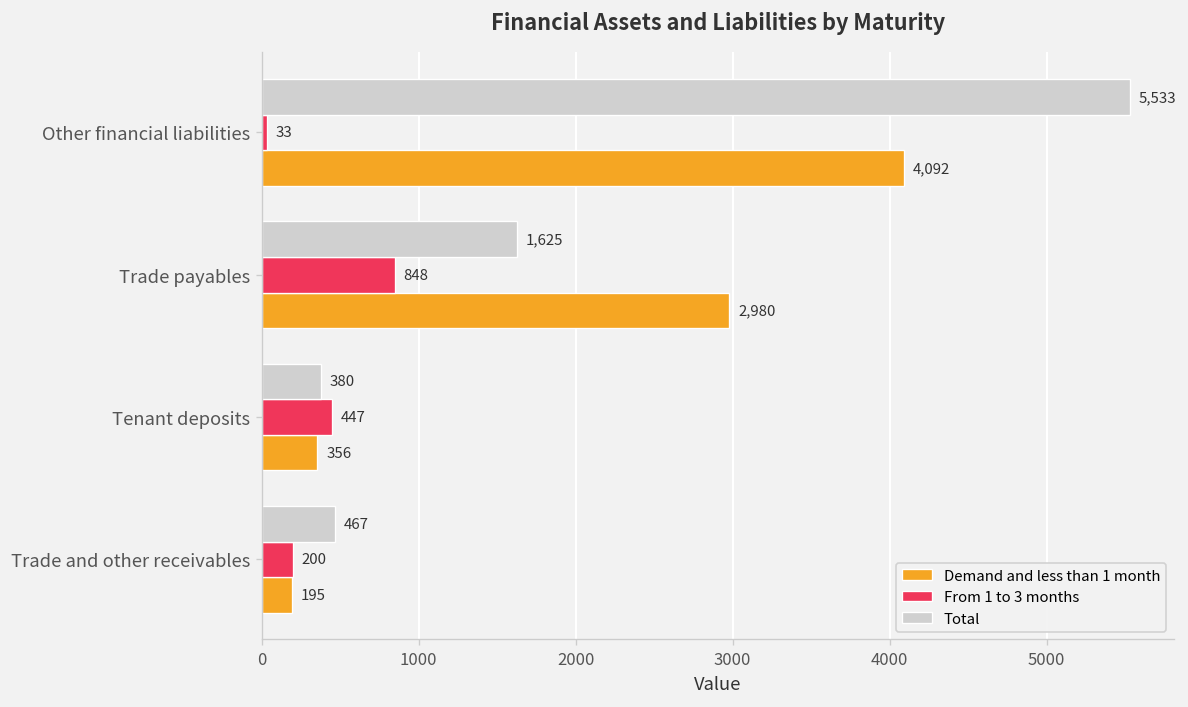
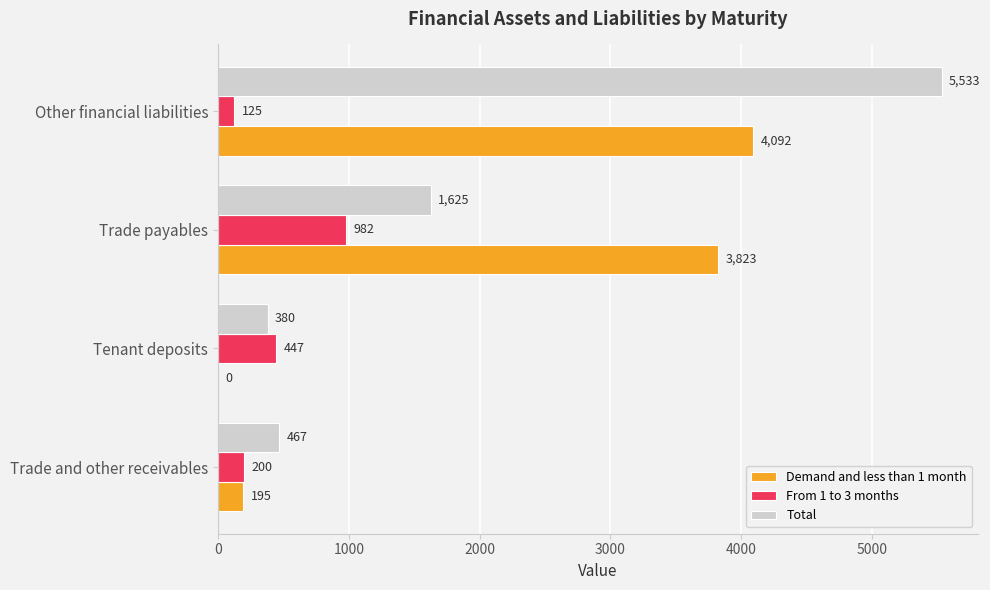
From 1 to 3 months, Other financial liabilities: 33 -> 125
From 1 to 3 months, Trade payables: 848 -> 982
Demand and less than 1 month, Trade payables: 2,980 -> 3,823
Demand and less than 1 month, Tenant deposits: 356 -> 0
